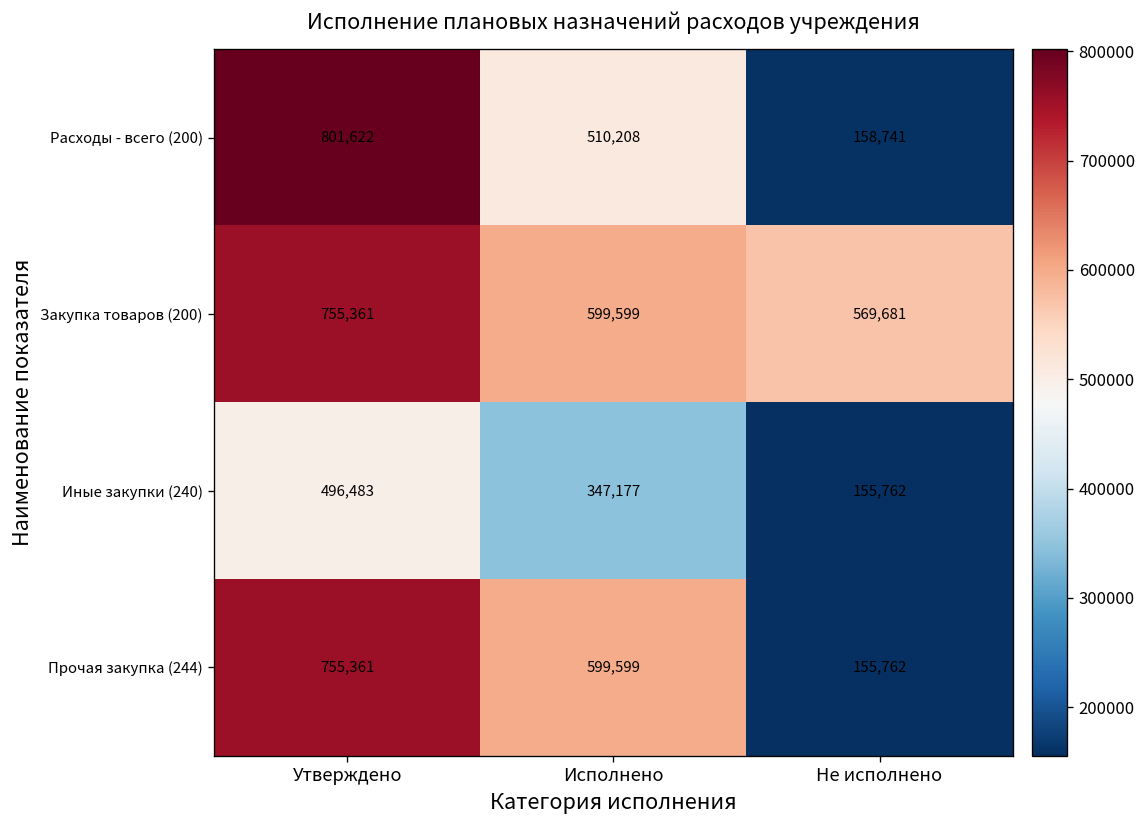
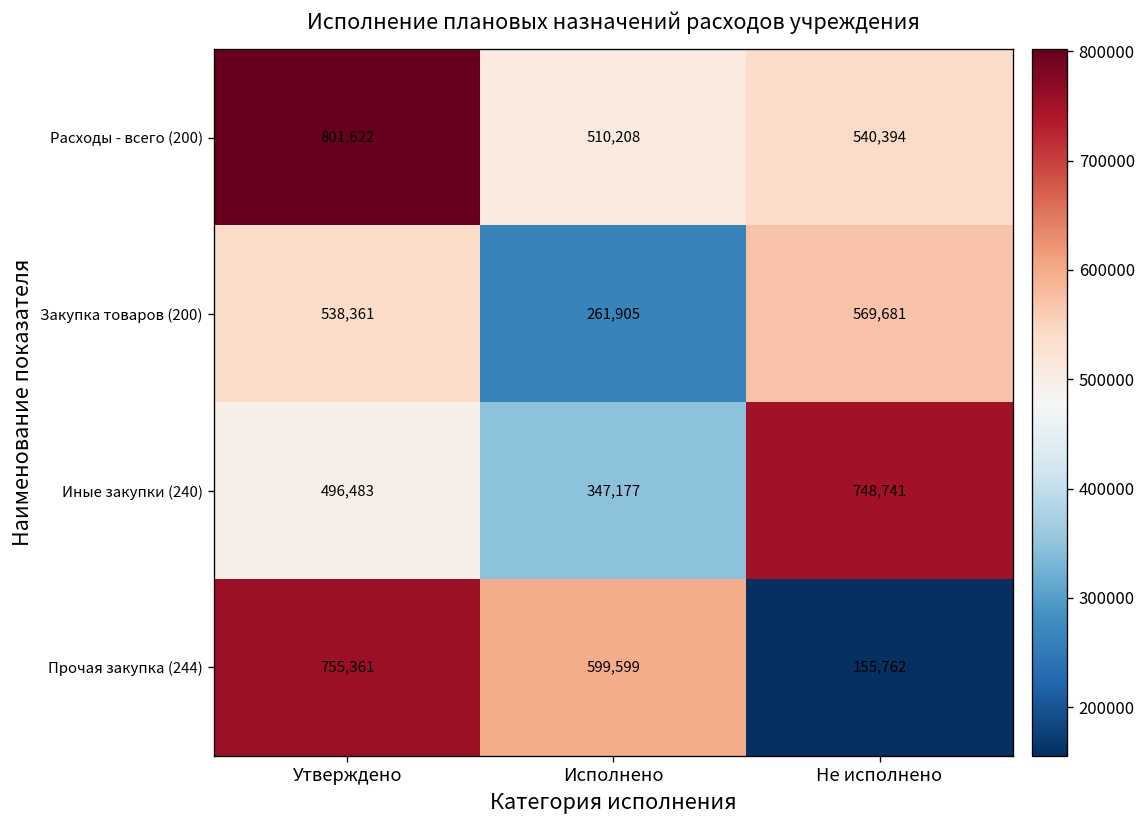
Расходы - всего (200), Не исполнено: 158,741 -> 540,394
Закупка товаров (200), Утверждено: 755,361 -> 538,361
Закупка товаров (200), Исполнено: 599,599 -> 261,905
Иные закупки (240), Не исполнено: 155,762 -> 748,741
